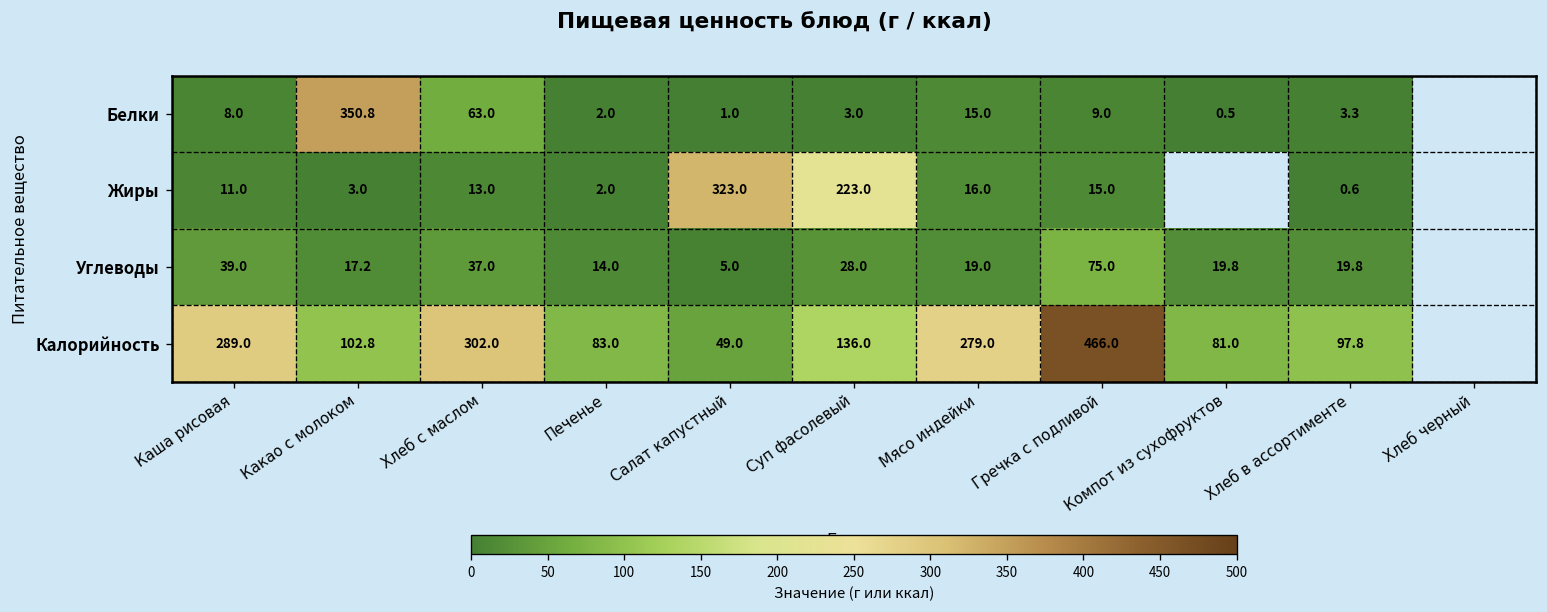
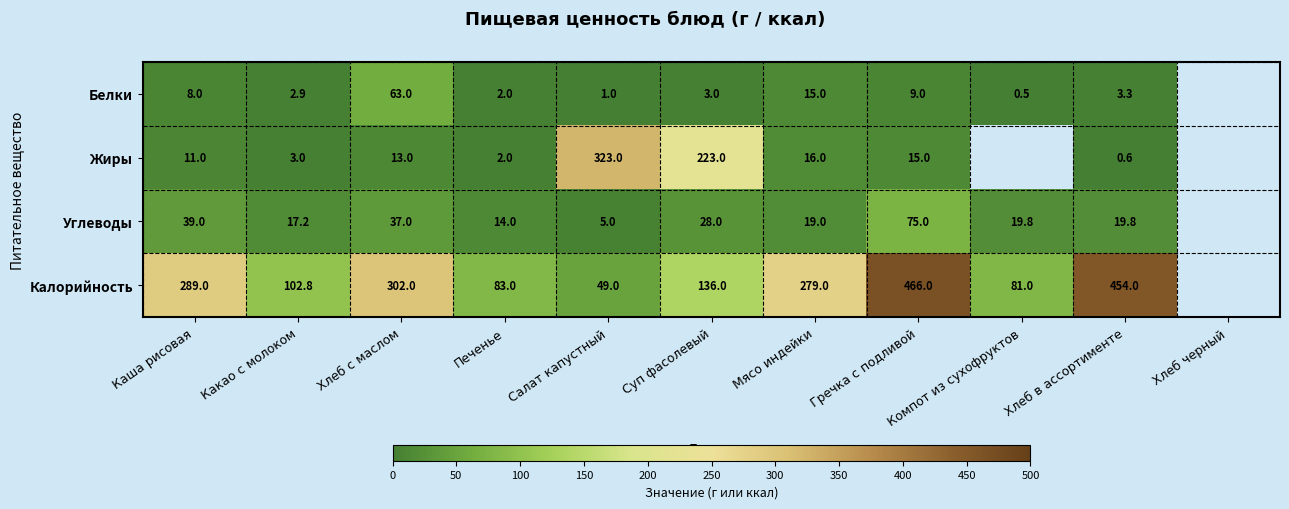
Белки, Какао с молоком: 350.8 -> 2.9
Калорийность, Хлеб в ассортименте: 97.8 -> 454.0
